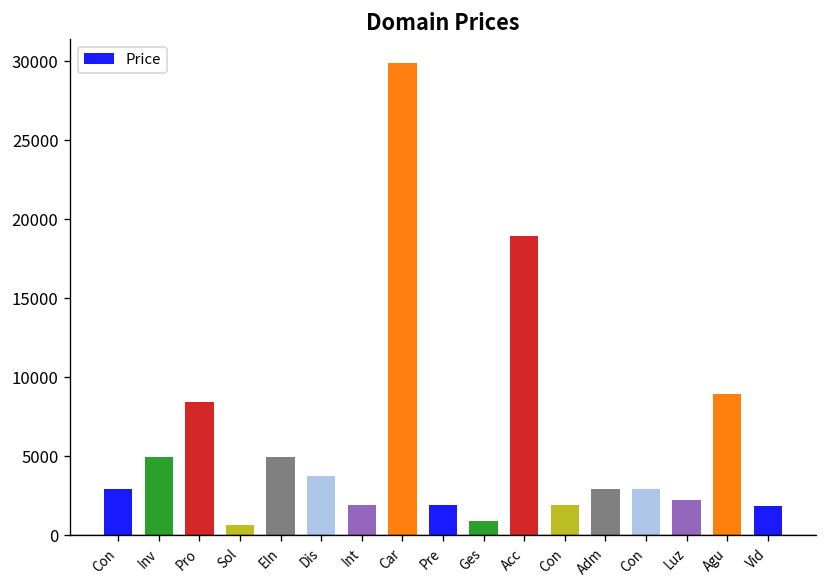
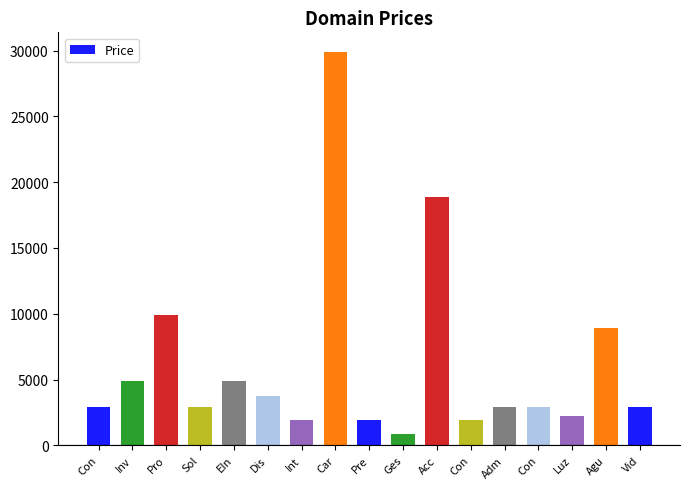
Pro: 8400 -> 9900
Sol: 600 -> 2900
Vid: 1800 -> 2900
